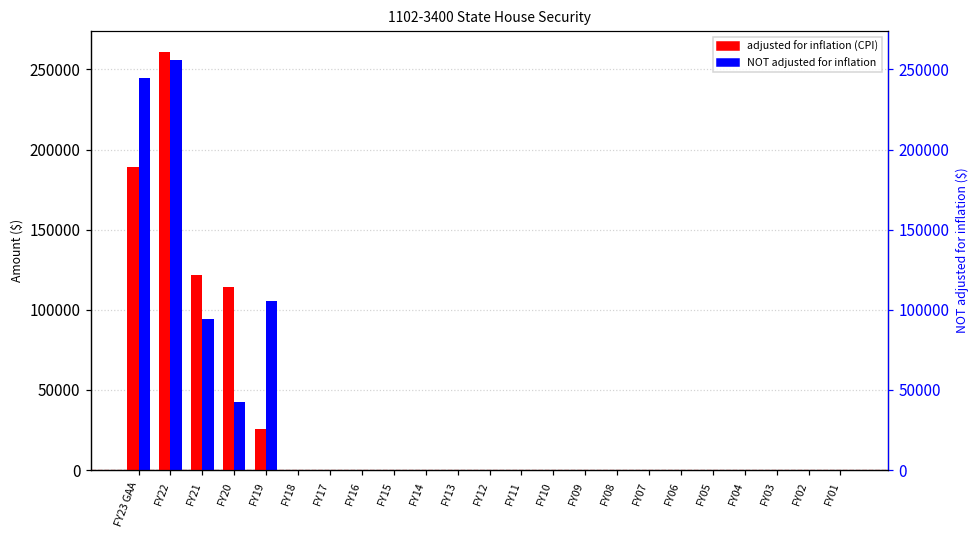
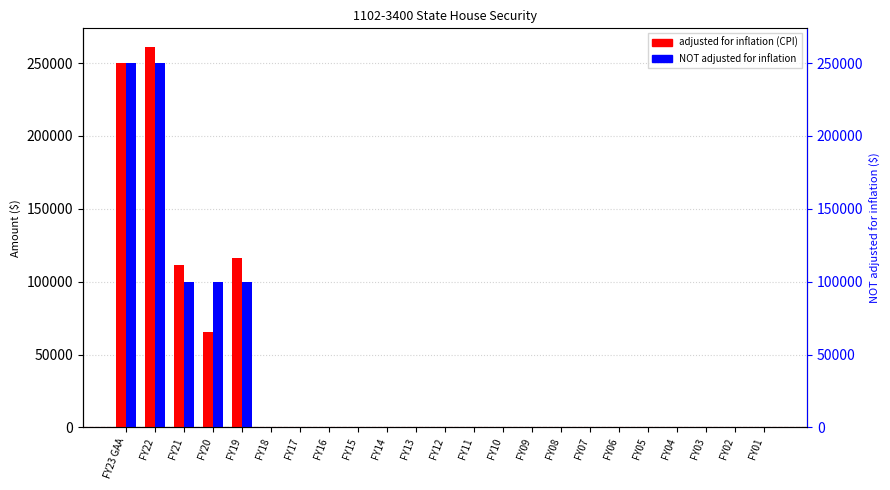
adjusted for inflation (CPI), FY23 GAA: 189000 -> 250000
NOT adjusted for inflation, FY23 GAA: 244000 -> 250000
NOT adjusted for inflation, FY22: 256000 -> 250000
adjusted for inflation (CPI), FY21: 122000 -> 112000
NOT adjusted for inflation, FY21: 94000 -> 100000
adjusted for inflation (CPI), FY20: 114000 -> 65000
NOT adjusted for inflation, FY20: 43000 -> 100000
adjusted for inflation (CPI), FY19: 26000 -> 116000
NOT adjusted for inflation, FY19: 106000 -> 100000
